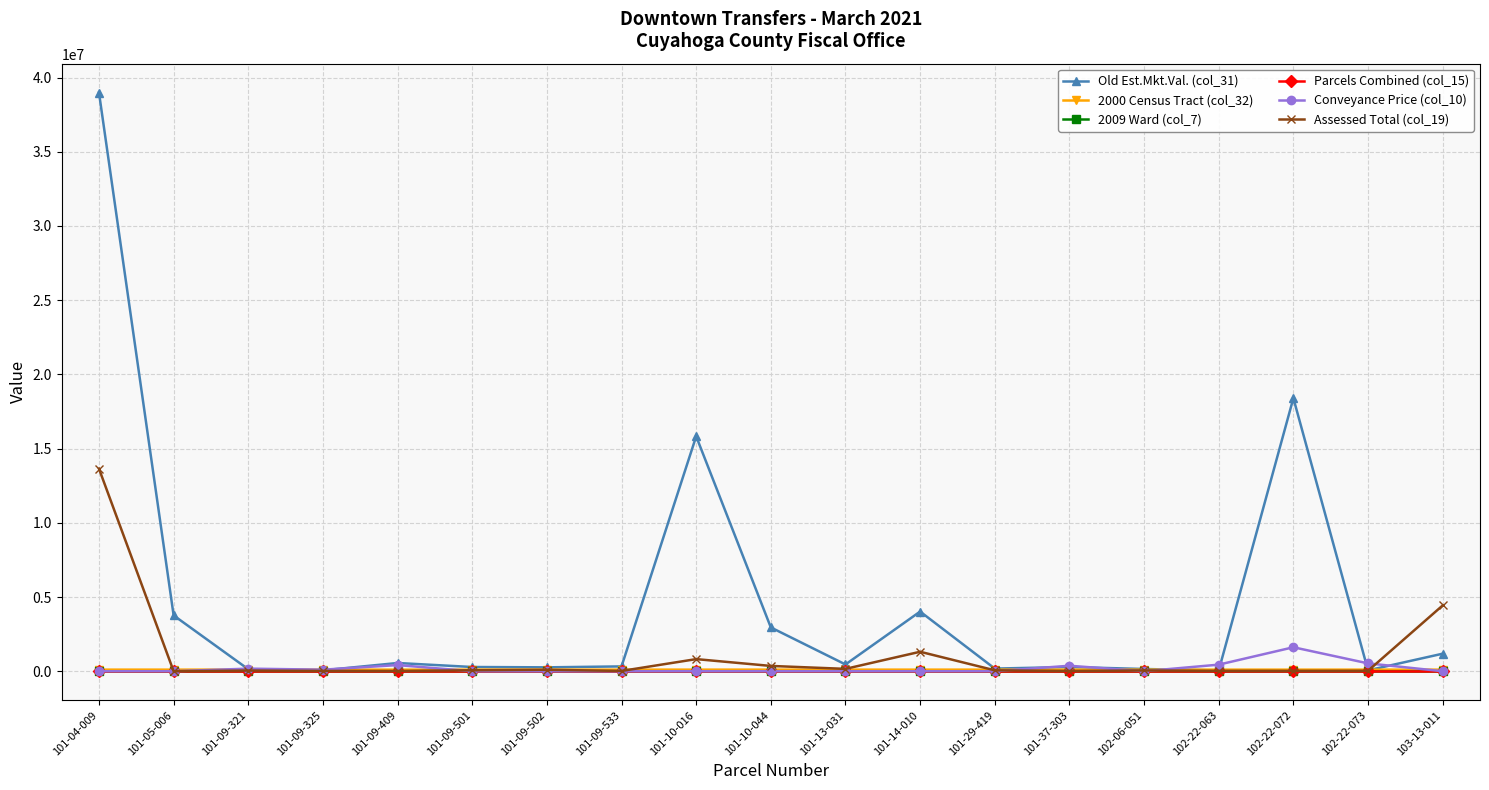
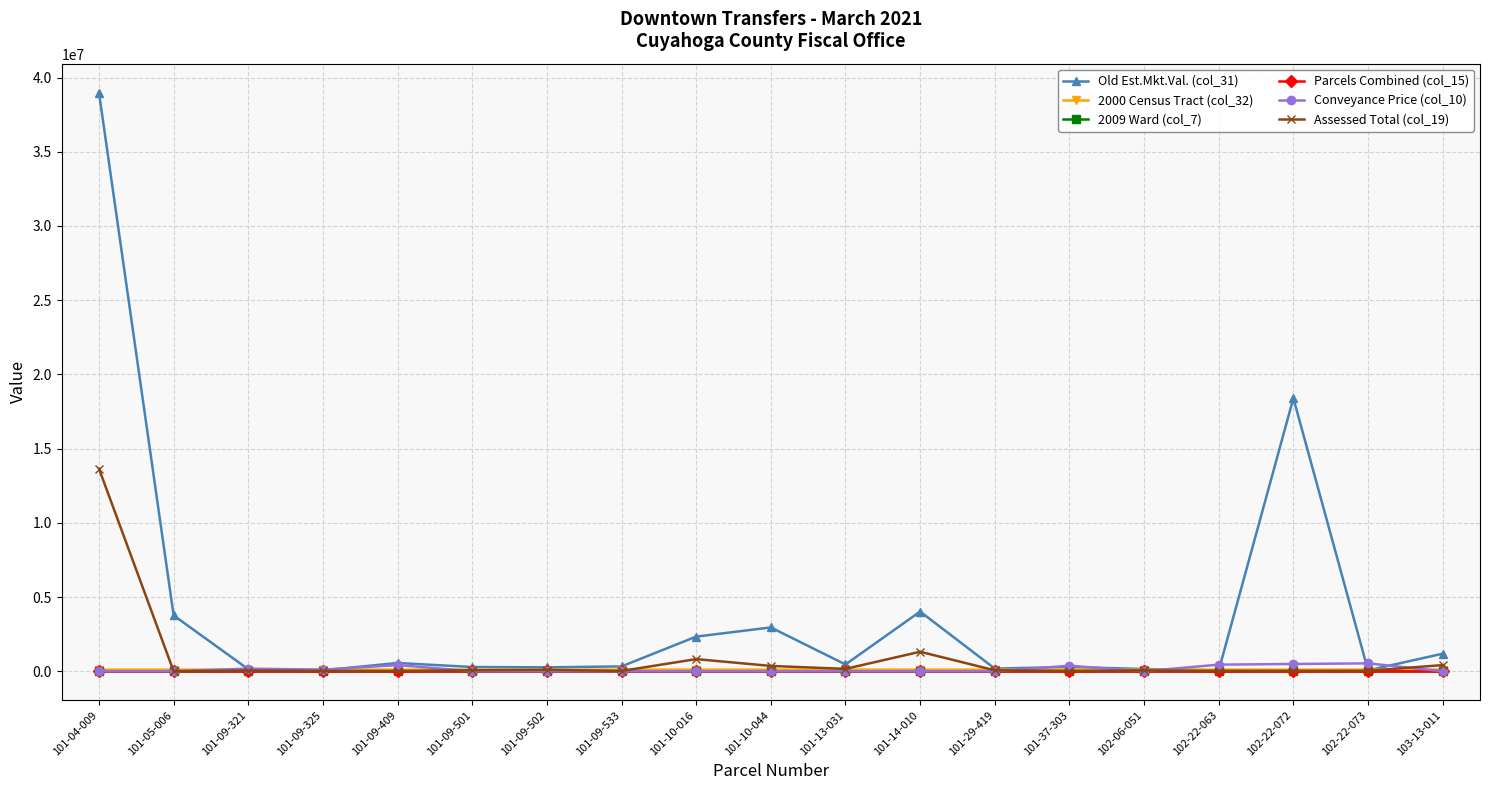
Old Est.Mkt.Val. (col_31), 101-10-016: 15800000 -> 2300000
Conveyance Price (col_10), 102-22-072: 1600000 -> 500000
Assessed Total (col_19), 103-13-011: 4400000 -> 400000
